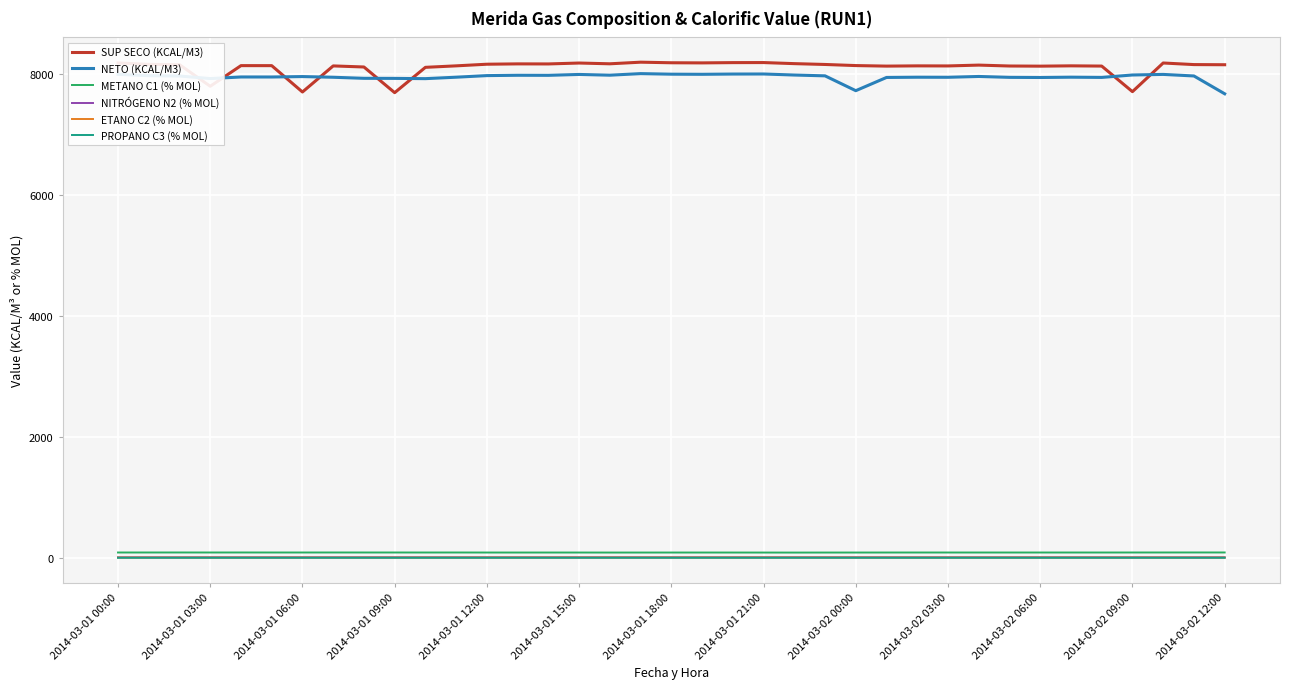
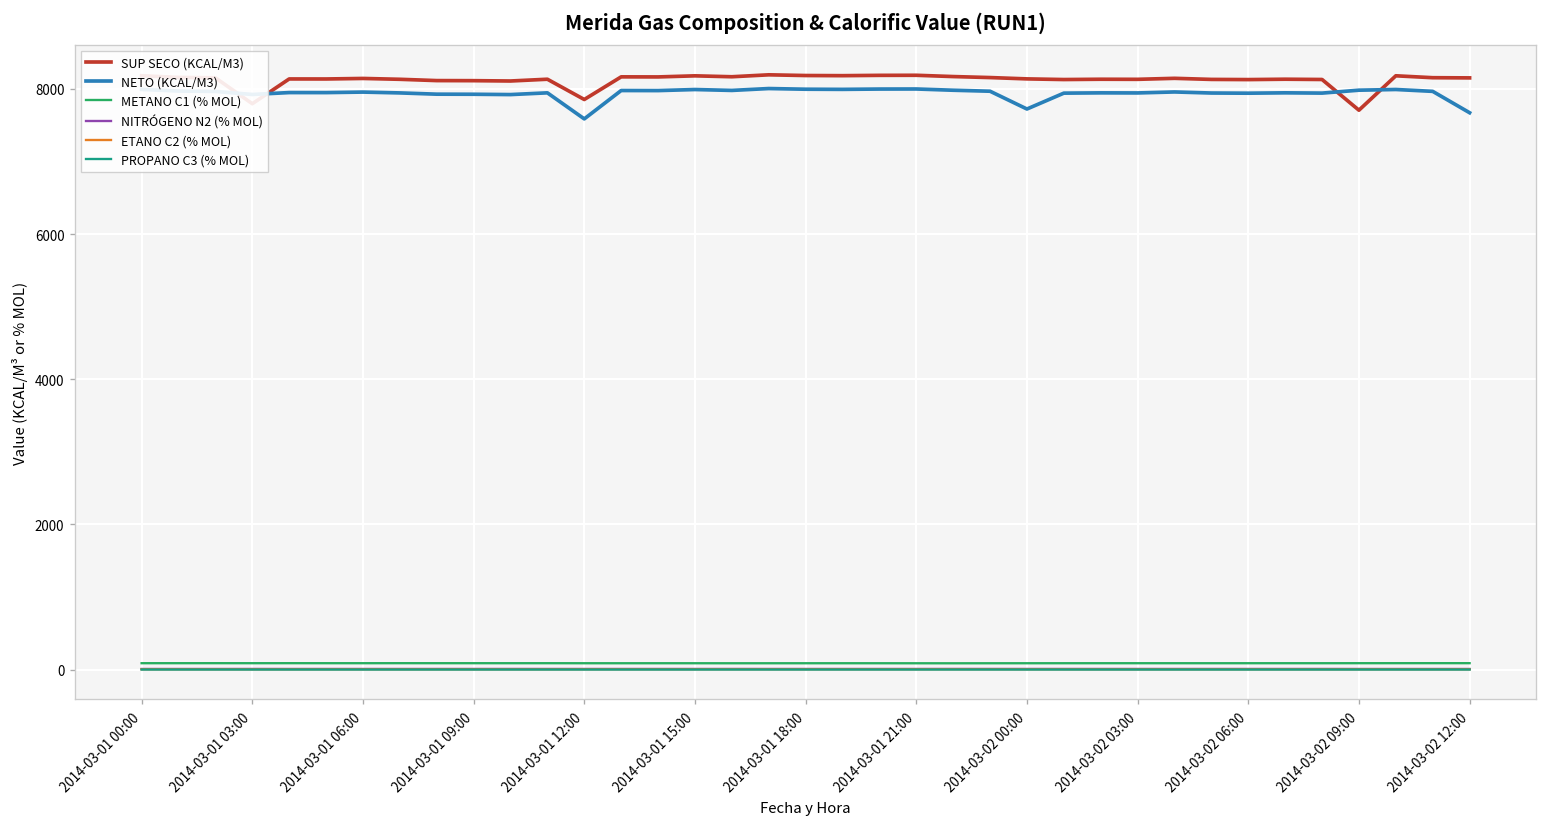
SUP SECO (KCAL/M3), 2014-03-01 06:00: 7700 -> 8100
SUP SECO (KCAL/M3), 2014-03-01 09:00: 7700 -> 8100
SUP SECO (KCAL/M3), 2014-03-01 12:00: 8200 -> 7900
NETO (KCAL/M3), 2014-03-01 12:00: 8000 -> 7600
